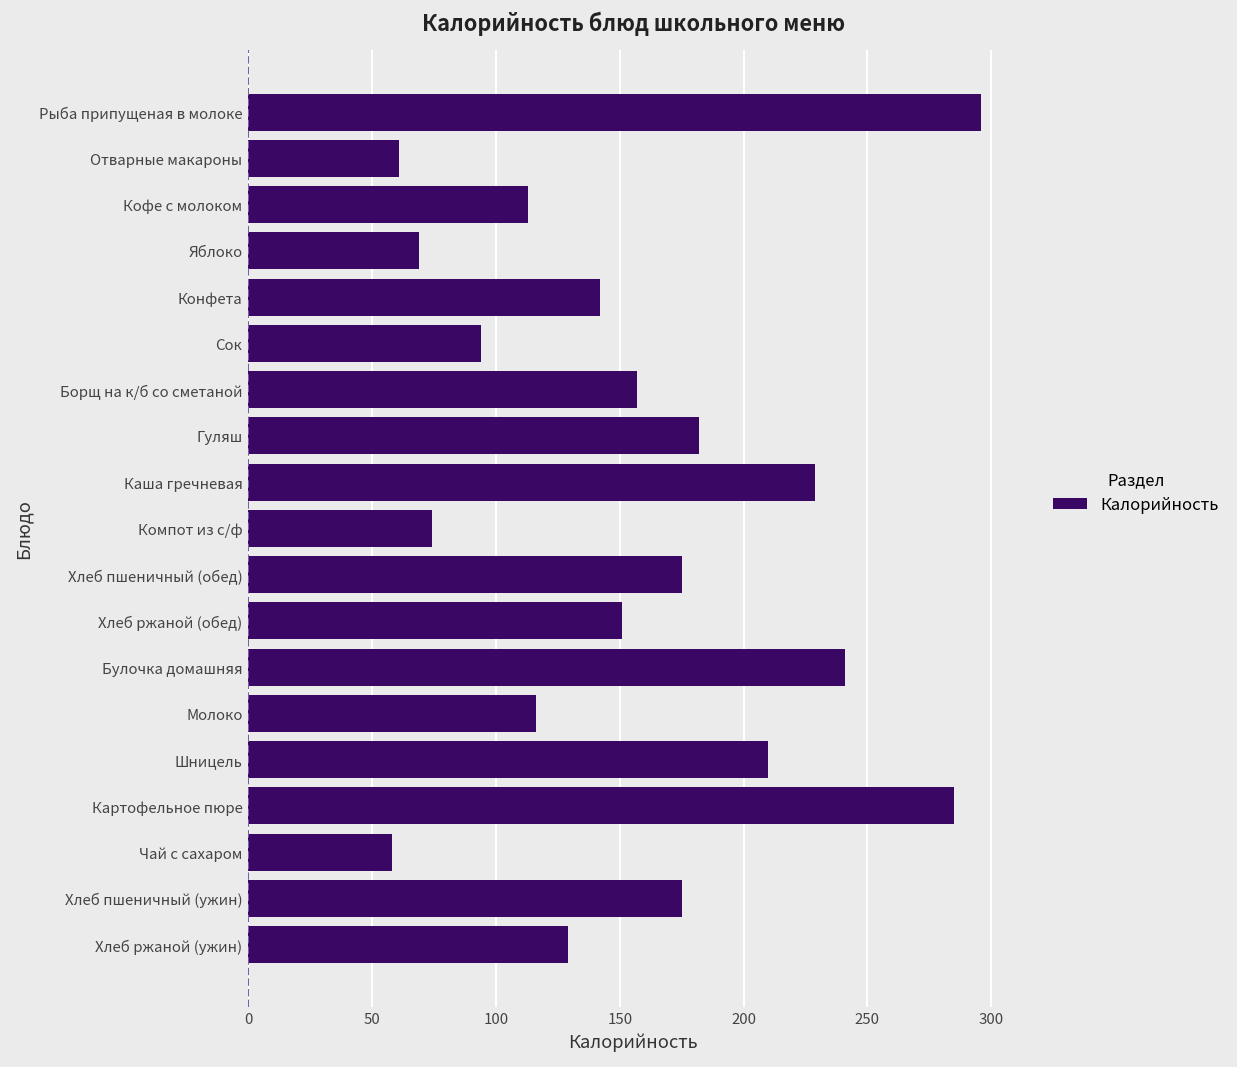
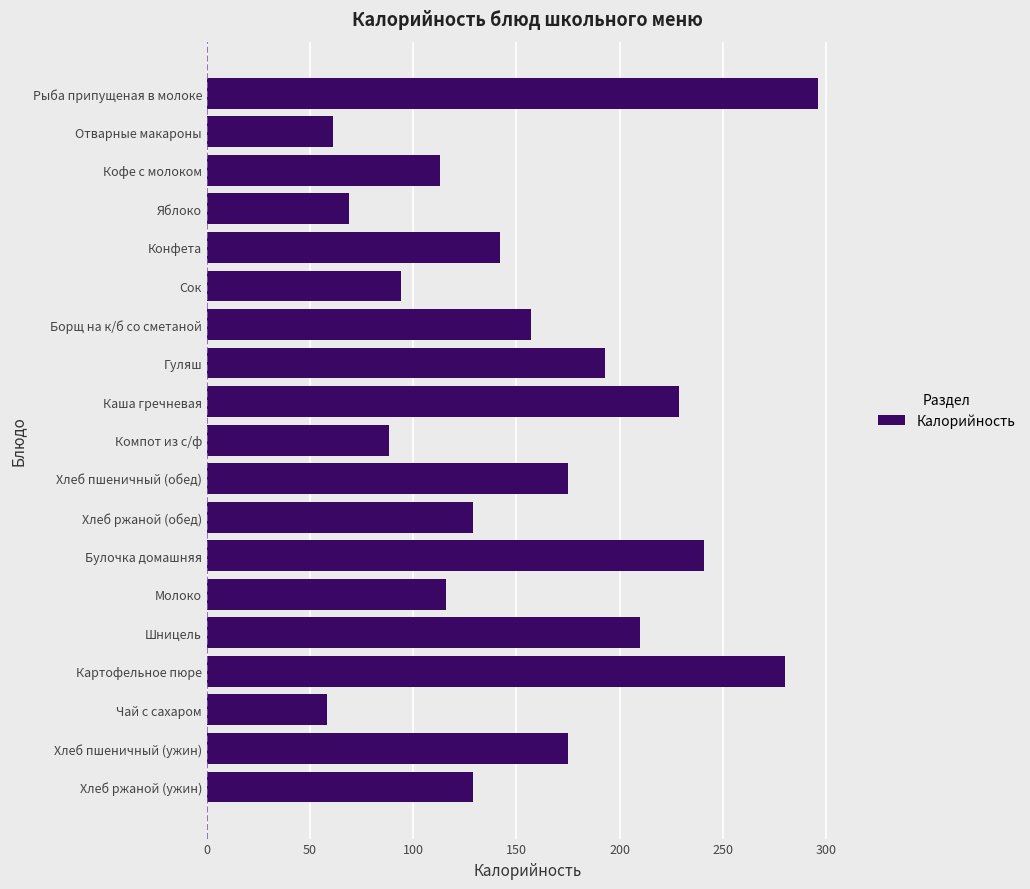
Гуляш: 182 -> 193
Компот из с/ф: 74 -> 88
Хлеб ржаной (обед): 151 -> 129
Картофельное пюре: 285 -> 280
